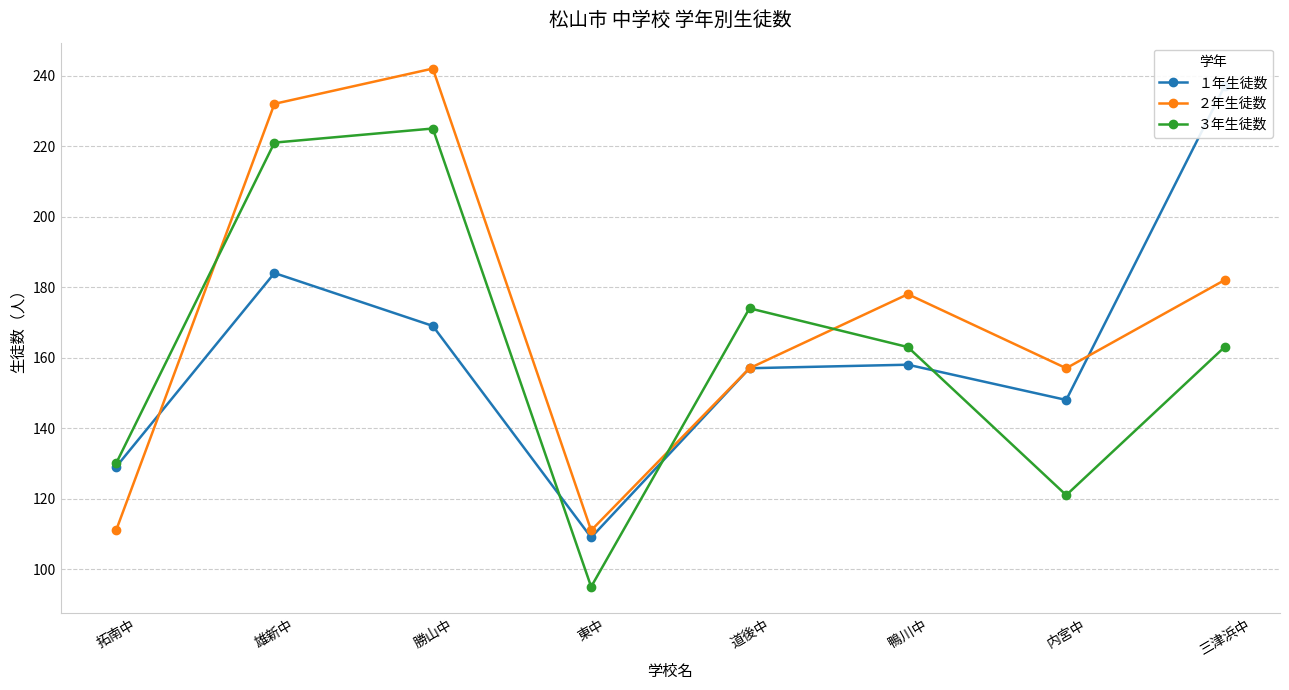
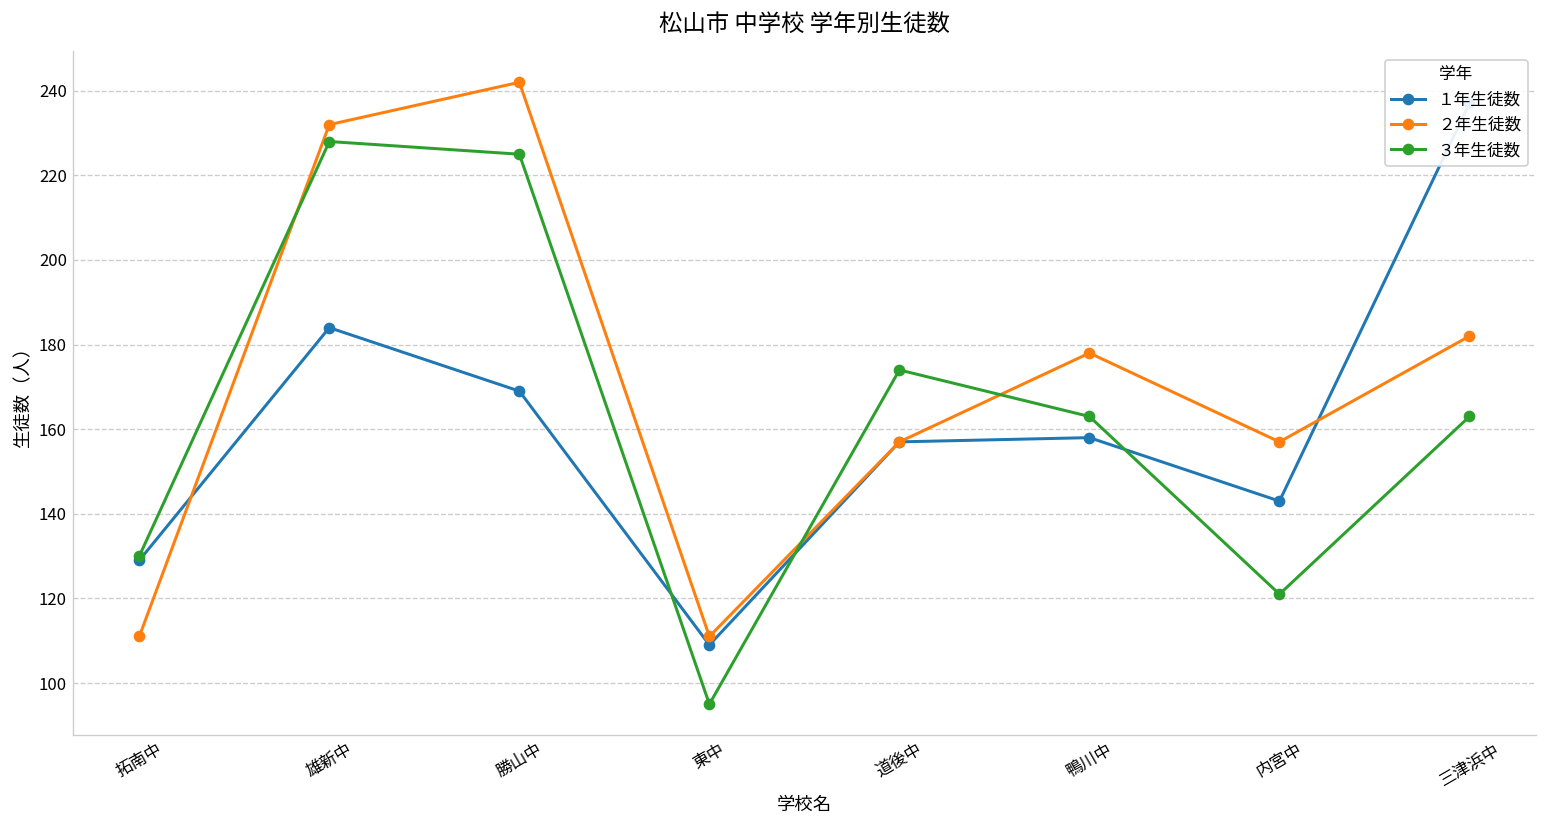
３年生徒数, 雄新中: 221 -> 228
１年生徒数, 内宮中: 148 -> 143
